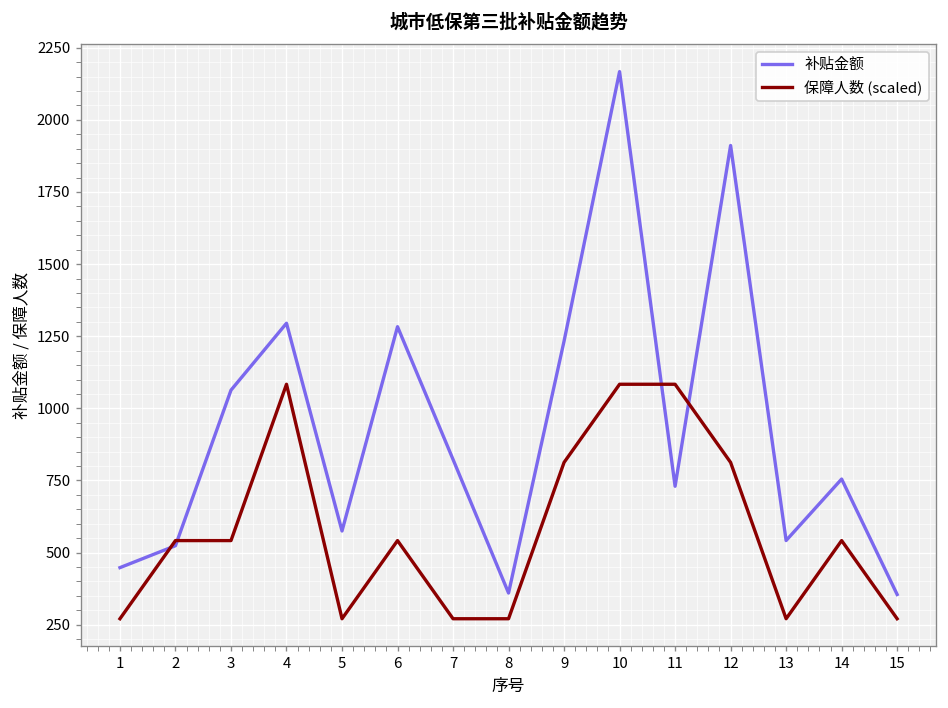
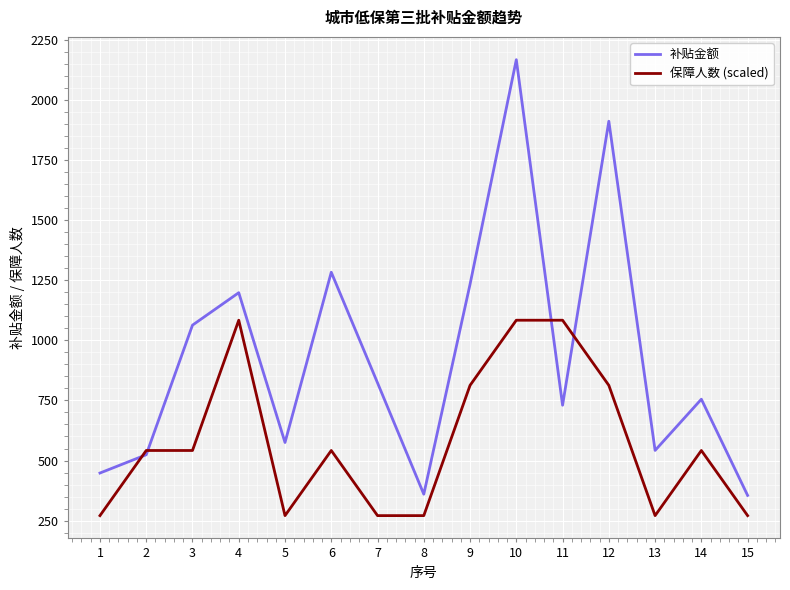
补贴金额, 4: 1300 -> 1200
